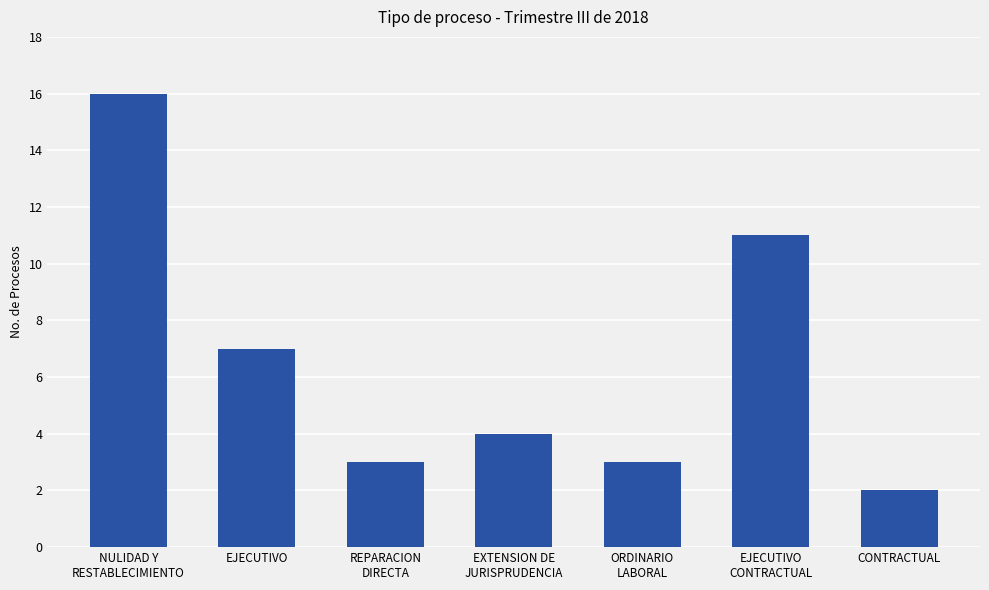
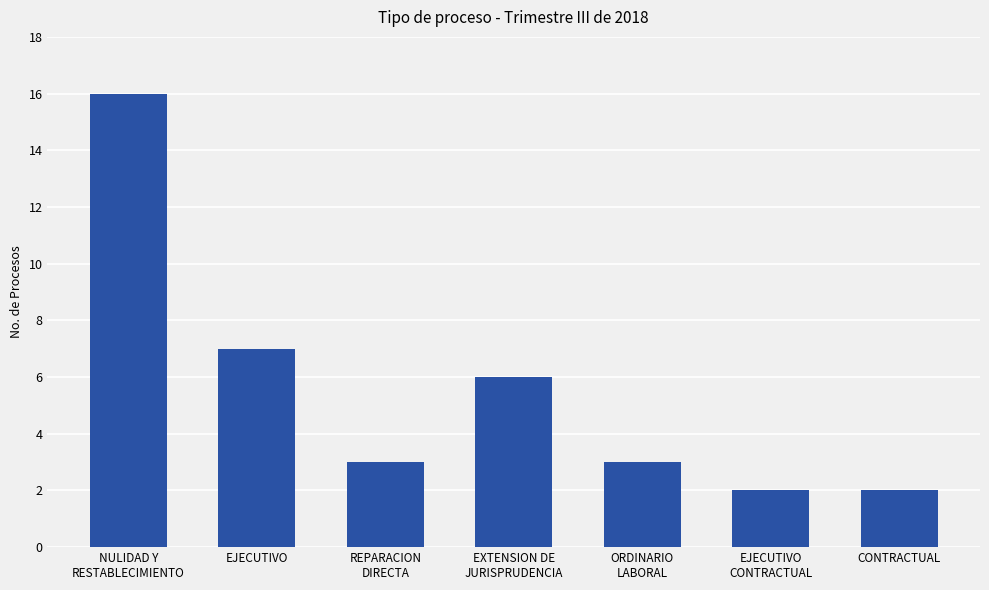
EXTENSION DE JURISPRUDENCIA: 4 -> 6
EJECUTIVO CONTRACTUAL: 11 -> 2
